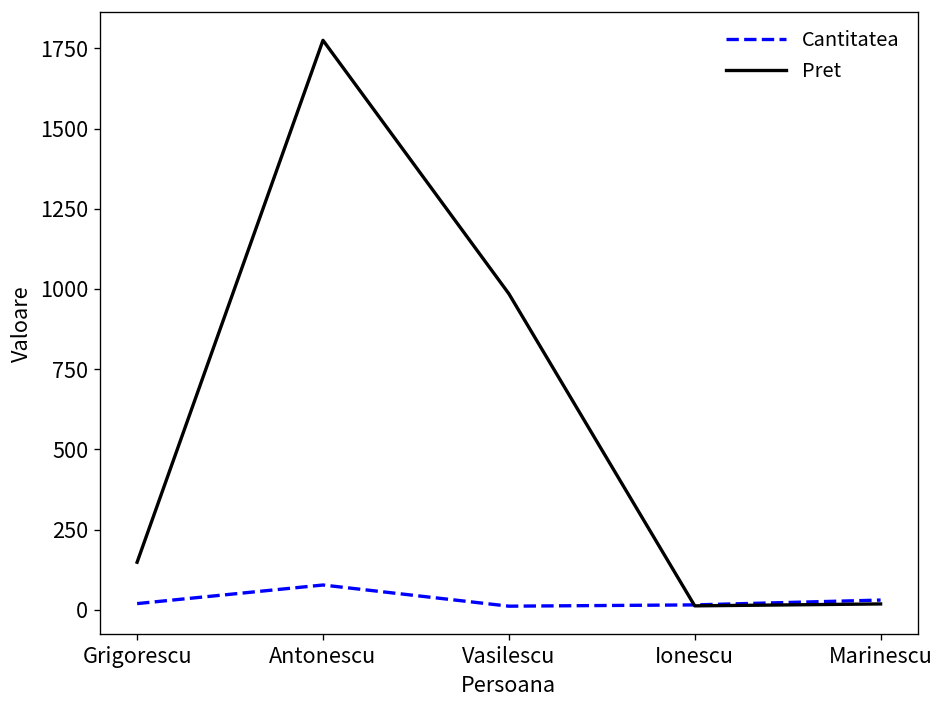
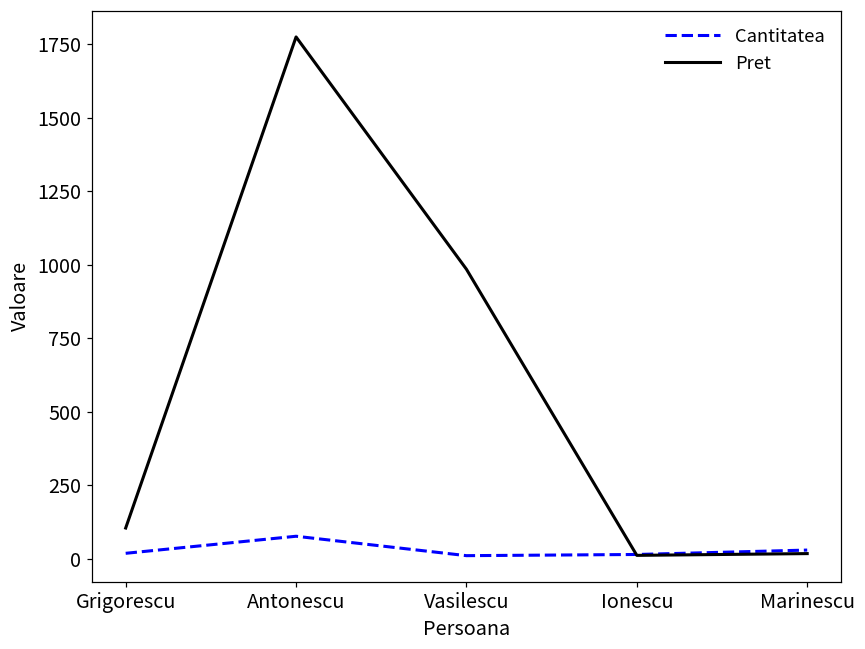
Pret, Grigorescu: 150 -> 110
